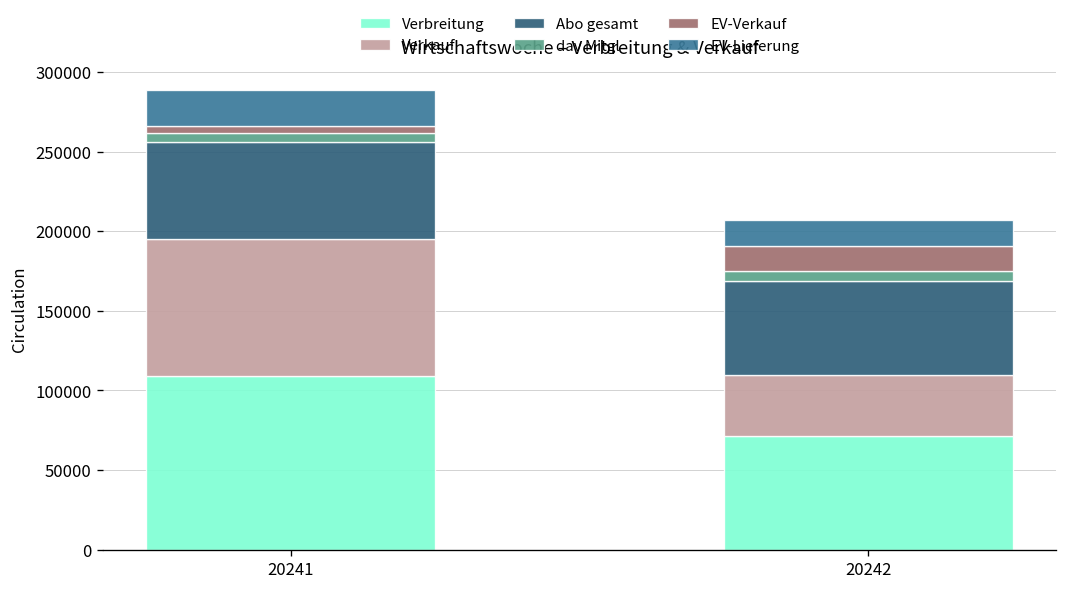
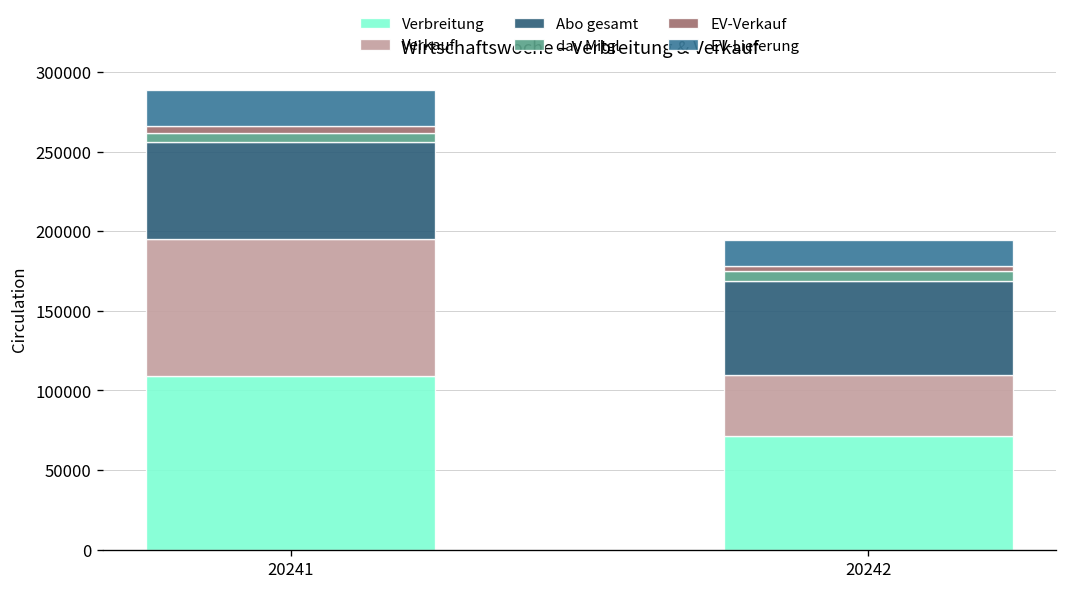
EV-Verkauf, 20242: 16000 -> 3000
